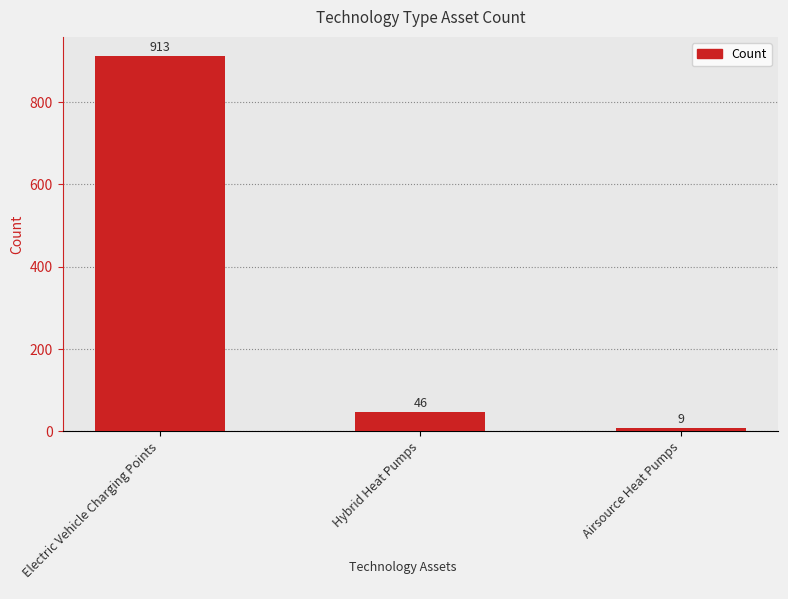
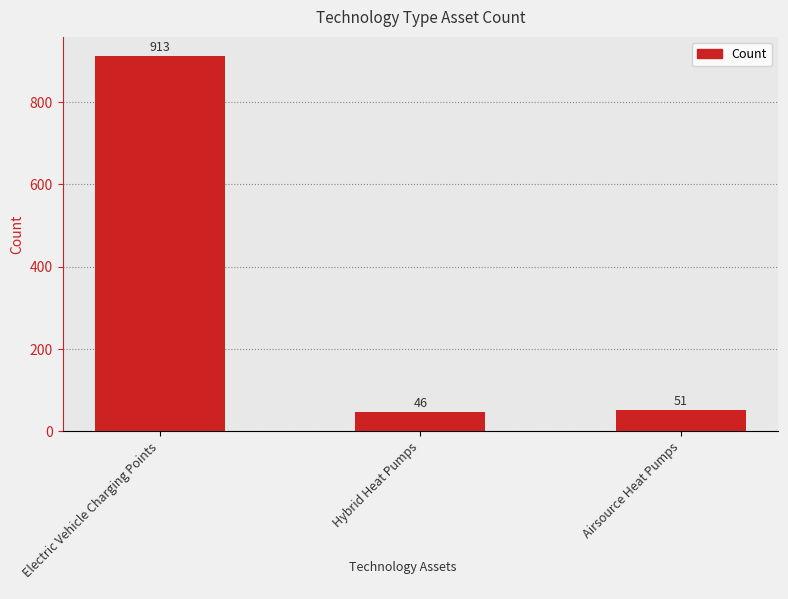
Airsource Heat Pumps: 9 -> 51
